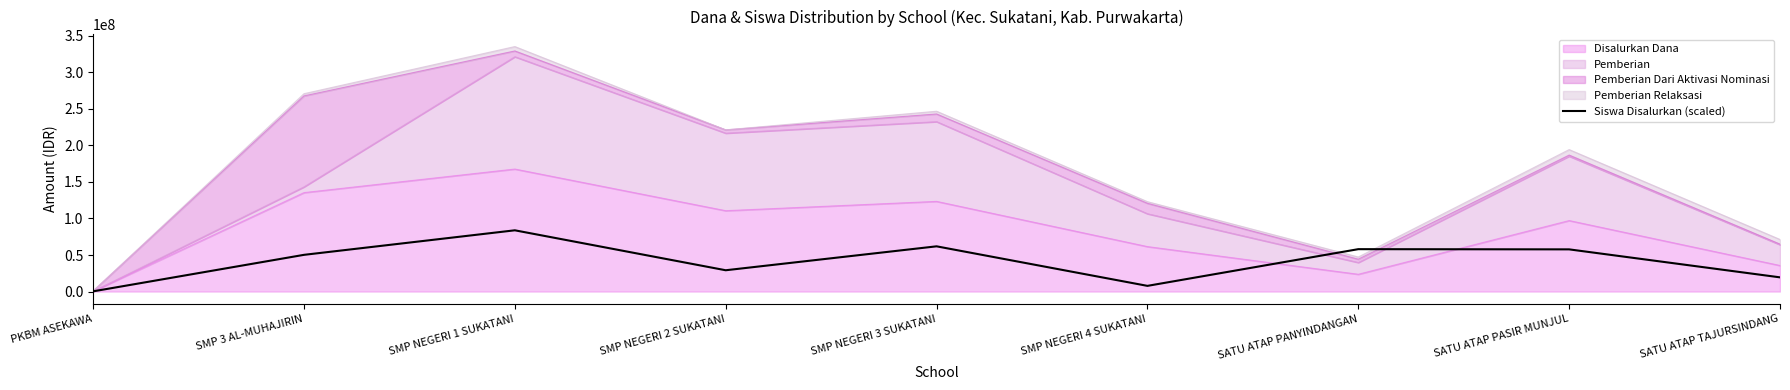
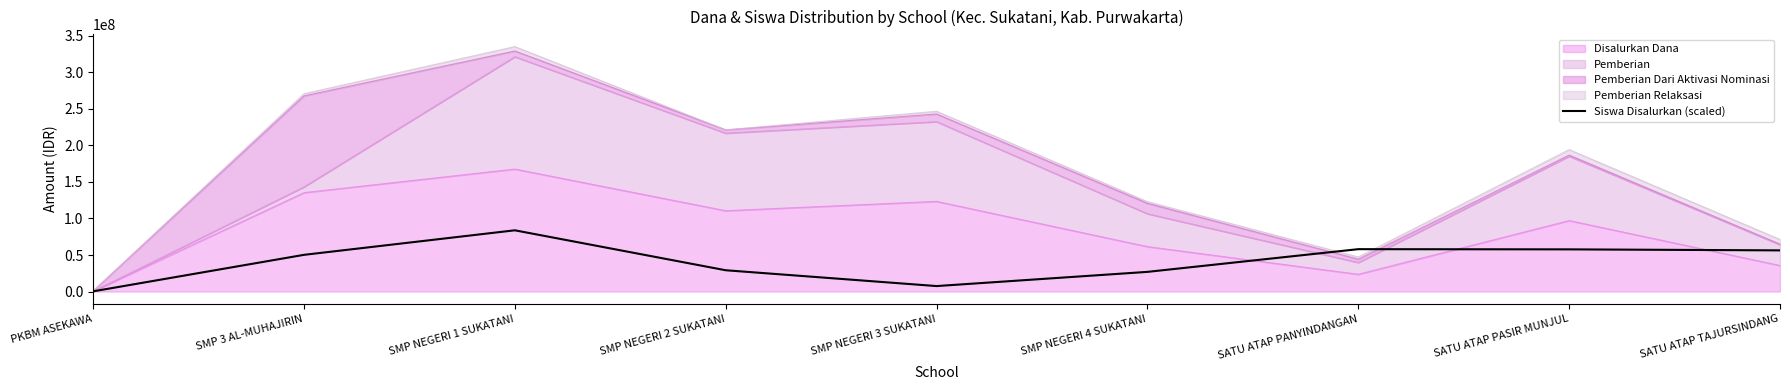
Siswa Disalurkan (scaled), SMP NEGERI 3 SUKATANI: 60000000 -> 10000000
Siswa Disalurkan (scaled), SMP NEGERI 4 SUKATANI: 10000000 -> 30000000
Siswa Disalurkan (scaled), SATU ATAP TAJURSINDANG: 20000000 -> 60000000
